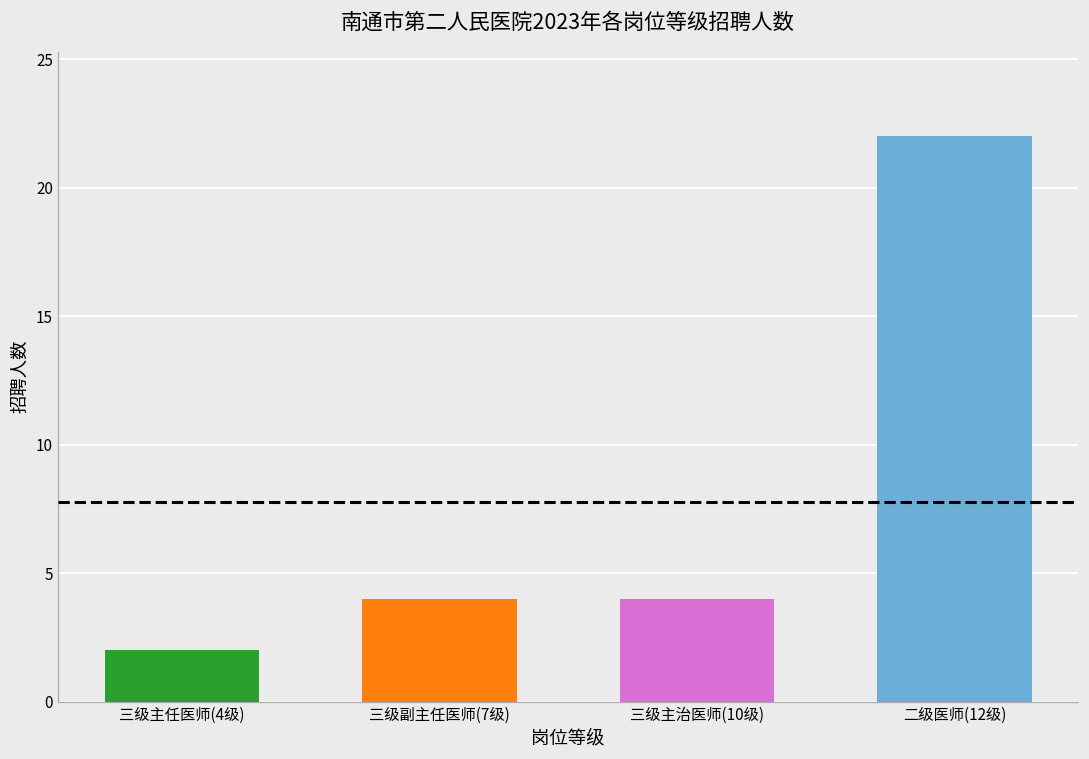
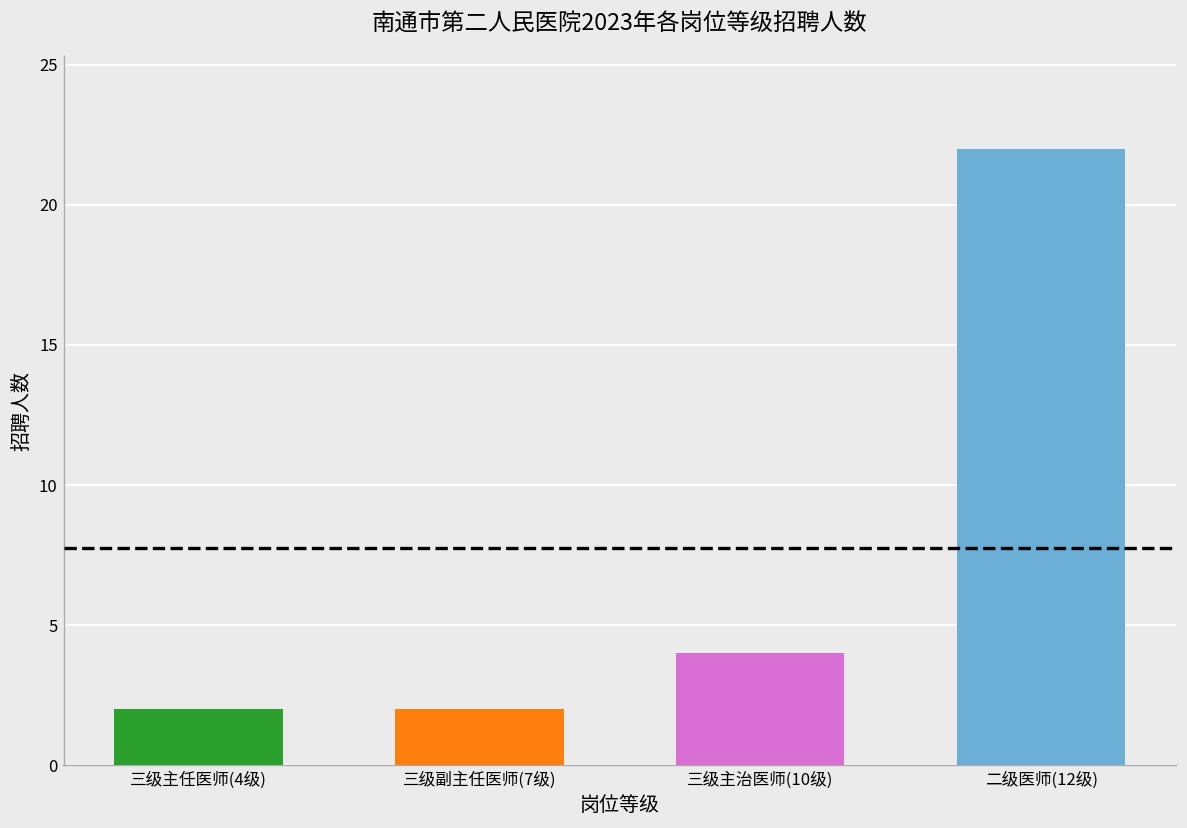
三级副主任医师(7级): 4 -> 2
